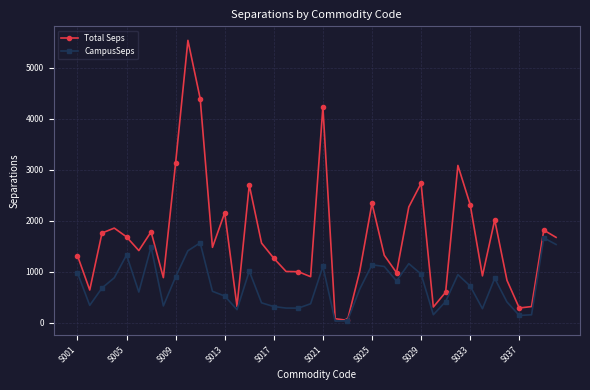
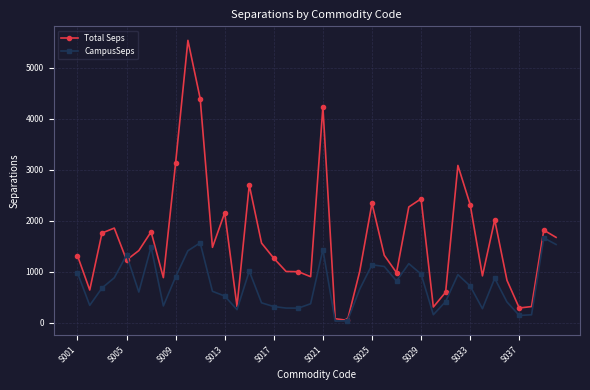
Total Seps, S005: 1700 -> 1200
CampusSeps, S021: 1100 -> 1400
Total Seps, S029: 2700 -> 2400
